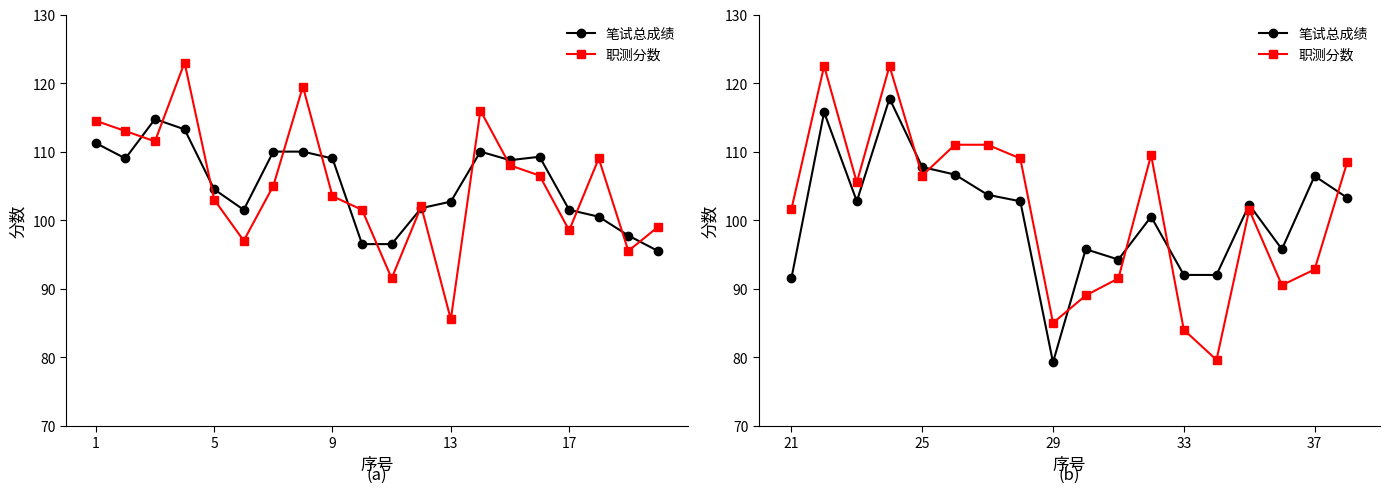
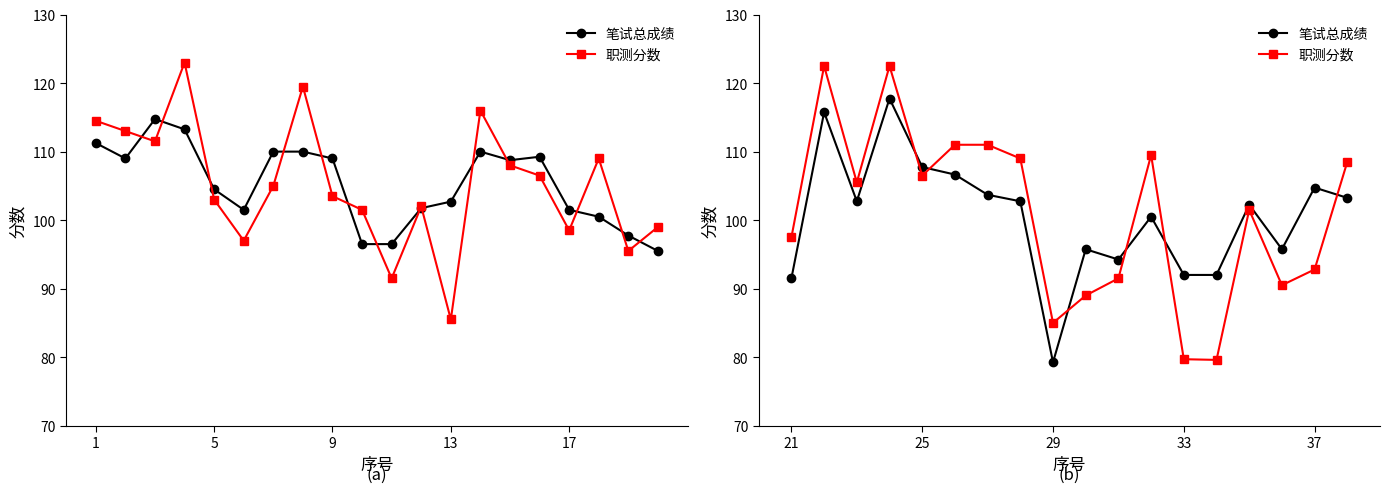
(b), 职测分数, 21: 102 -> 98
(b), 职测分数, 33: 84 -> 80
(b), 笔试总成绩, 37: 106 -> 105
